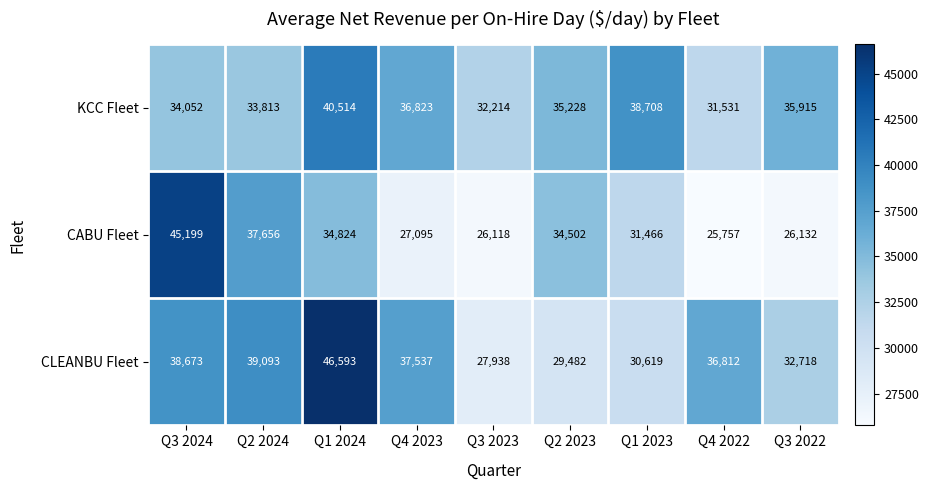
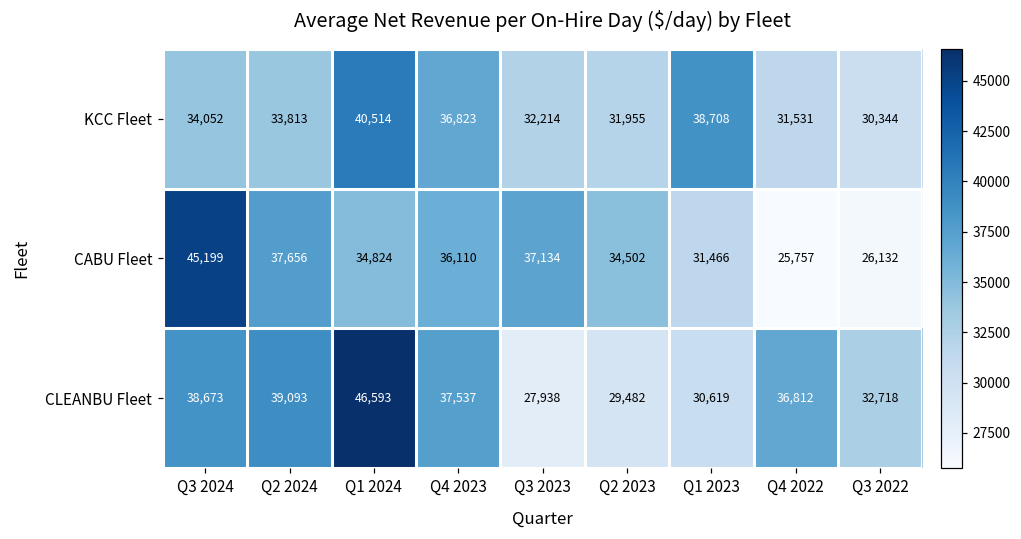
KCC Fleet, Q2 2023: 35,228 -> 31,955
KCC Fleet, Q3 2022: 35,915 -> 30,344
CABU Fleet, Q4 2023: 27,095 -> 36,110
CABU Fleet, Q3 2023: 26,118 -> 37,134
